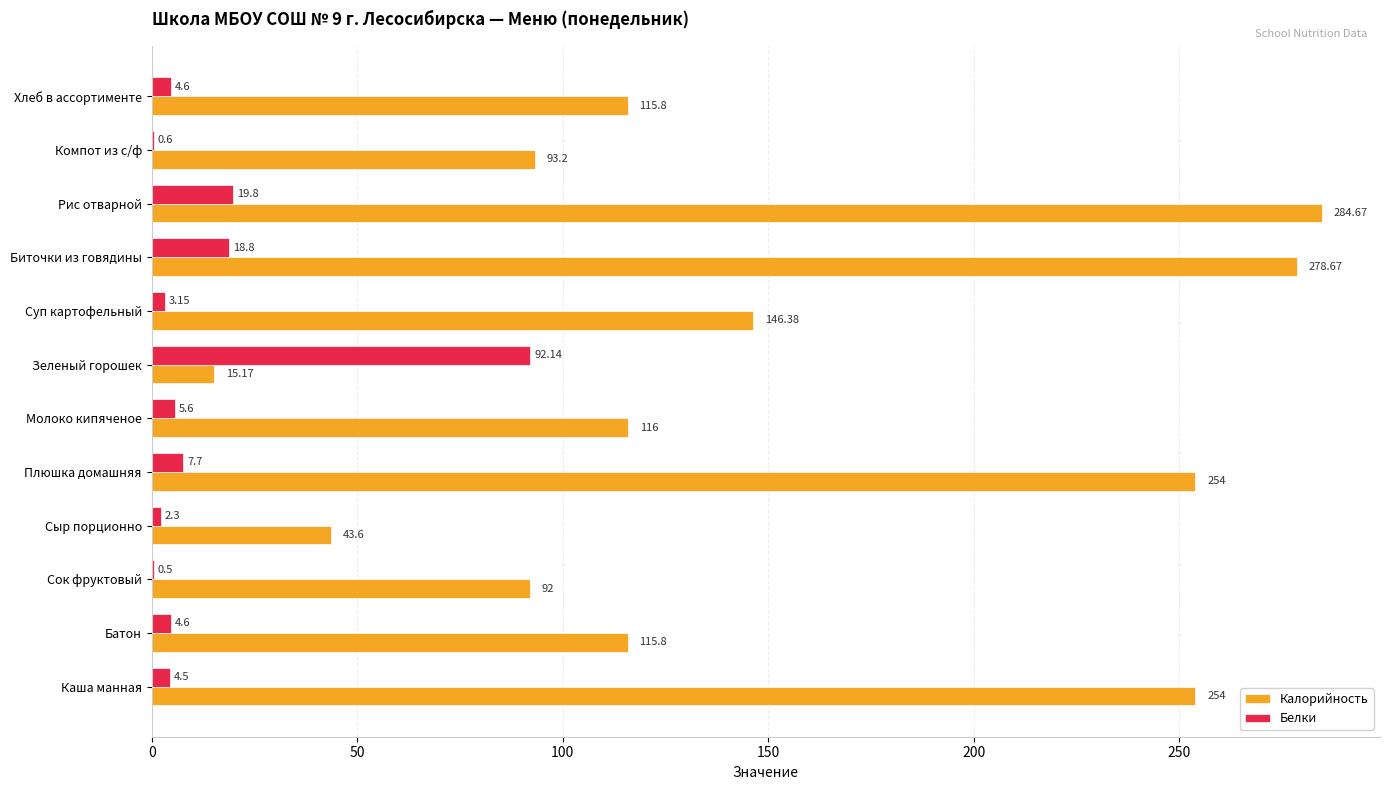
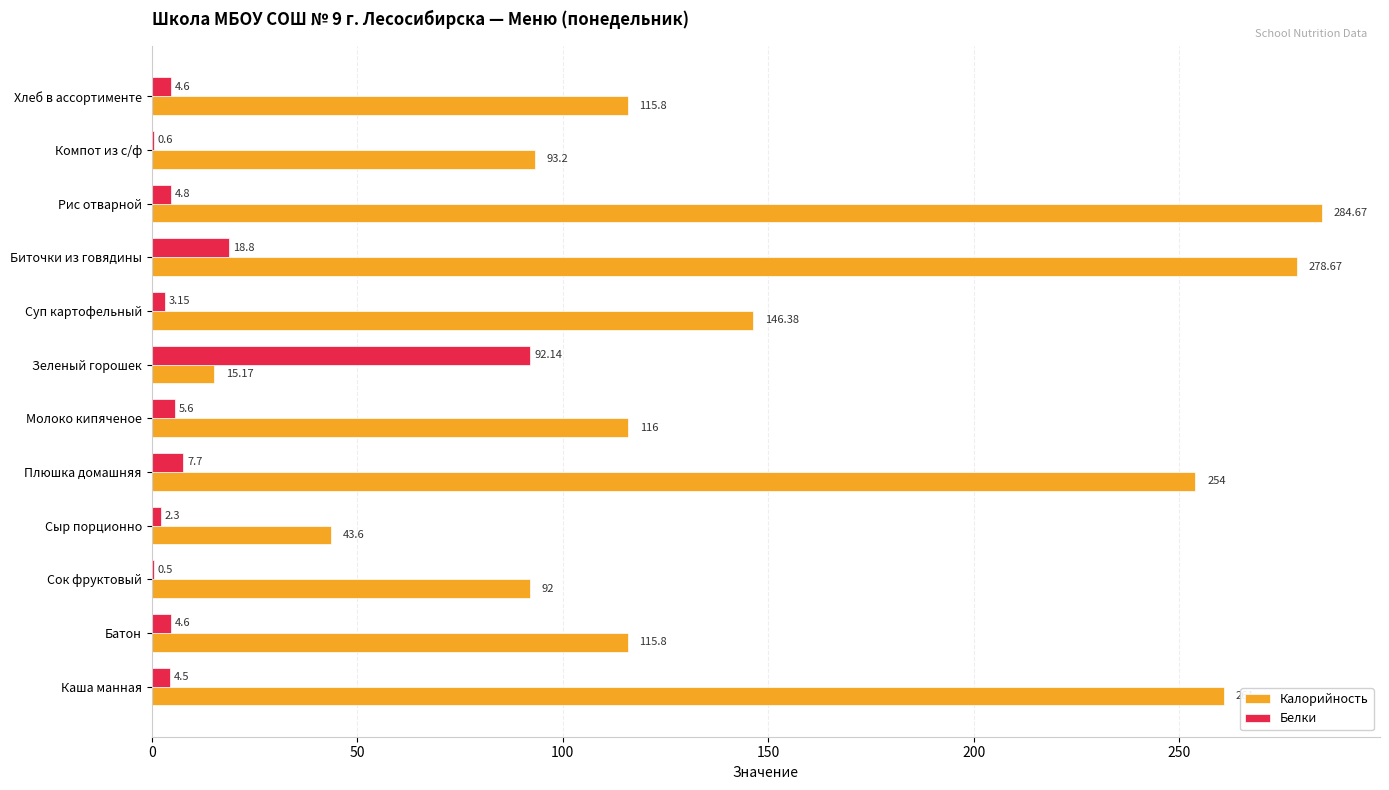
Белки, Рис отварной: 19.8 -> 4.8
Калорийность, Каша манная: 254 -> 261
